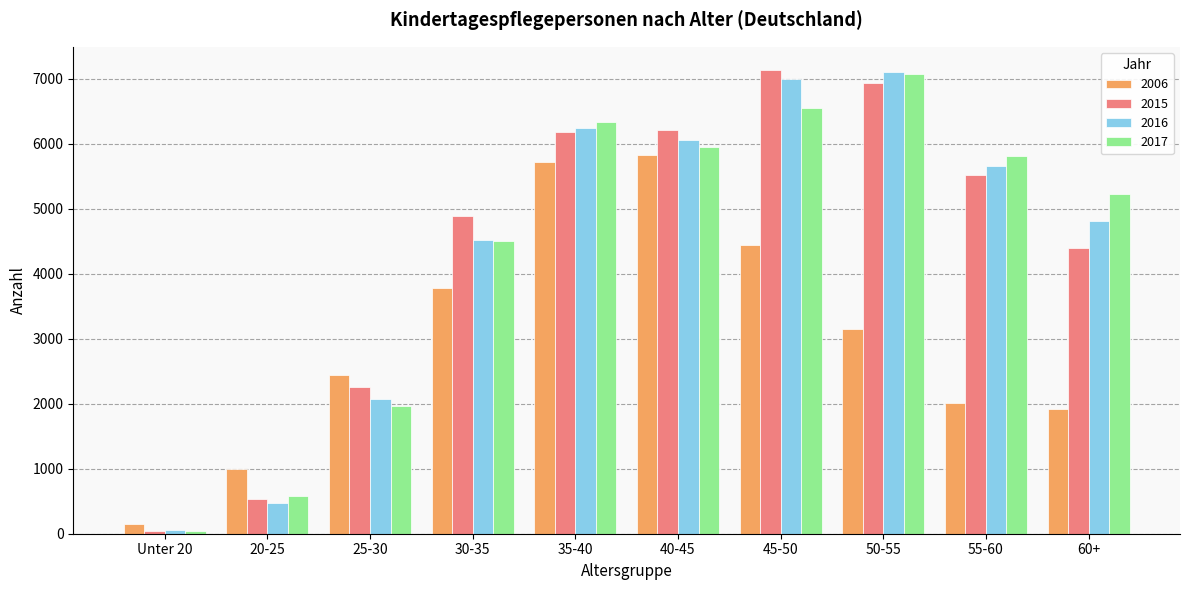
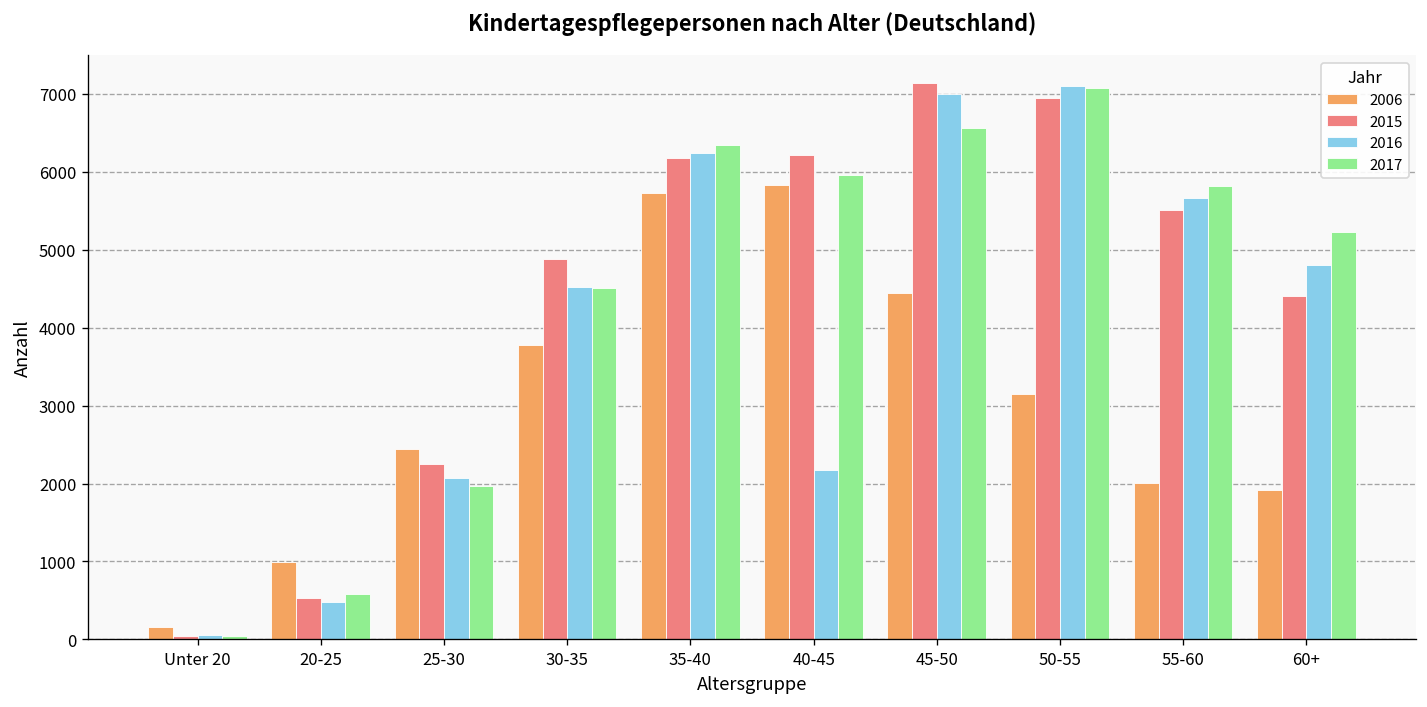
2016, 40-45: 6100 -> 2200
